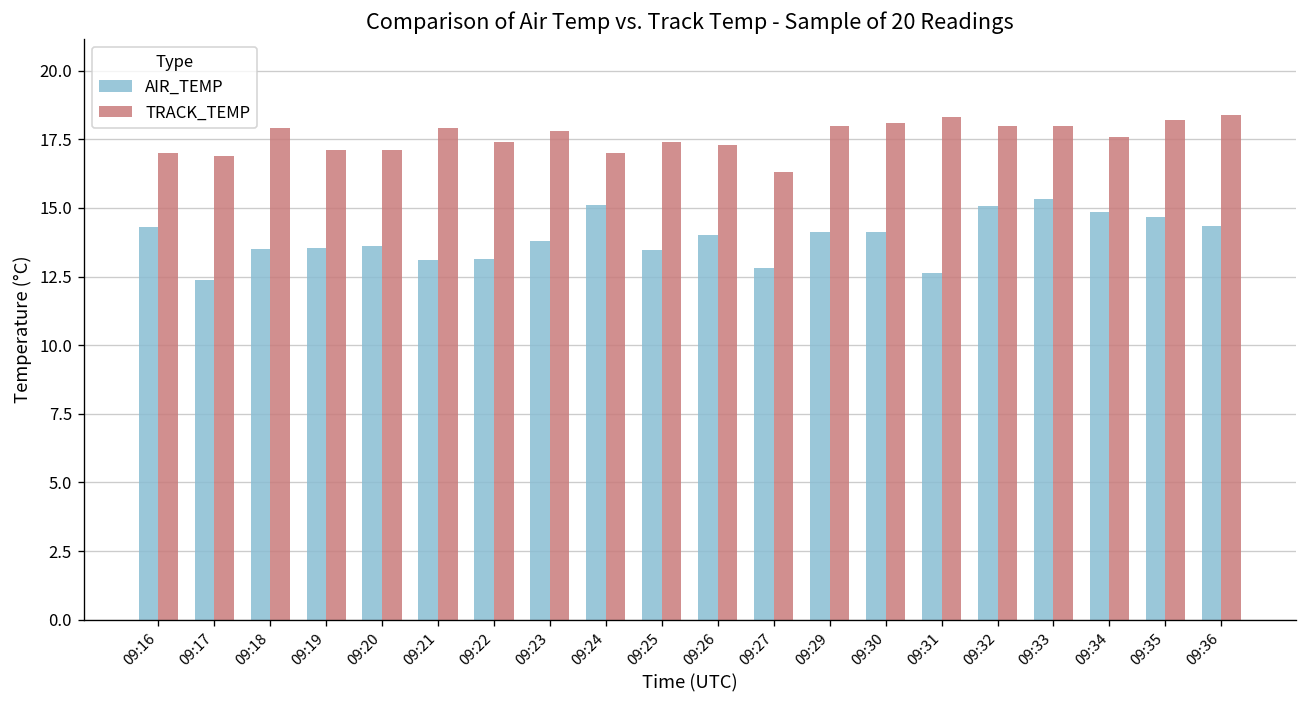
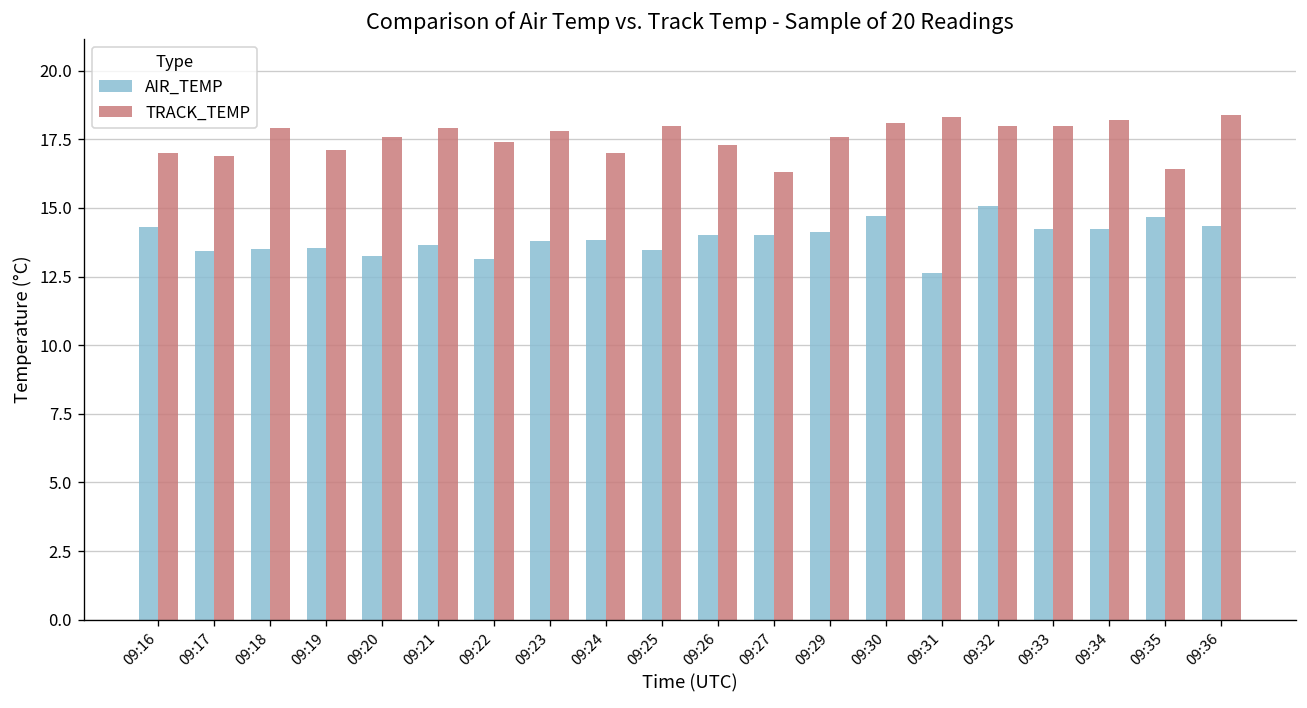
AIR_TEMP, 09:17: 12.4 -> 13.4
AIR_TEMP, 09:20: 13.6 -> 13.3
TRACK_TEMP, 09:20: 17.1 -> 17.6
AIR_TEMP, 09:21: 13.1 -> 13.7
AIR_TEMP, 09:24: 15.1 -> 13.8
TRACK_TEMP, 09:25: 17.4 -> 18.0
AIR_TEMP, 09:27: 12.8 -> 14.0
TRACK_TEMP, 09:29: 18.0 -> 17.6
AIR_TEMP, 09:30: 14.1 -> 14.7
AIR_TEMP, 09:33: 15.3 -> 14.2
AIR_TEMP, 09:34: 14.8 -> 14.2
TRACK_TEMP, 09:34: 17.6 -> 18.2
TRACK_TEMP, 09:35: 18.2 -> 16.4
